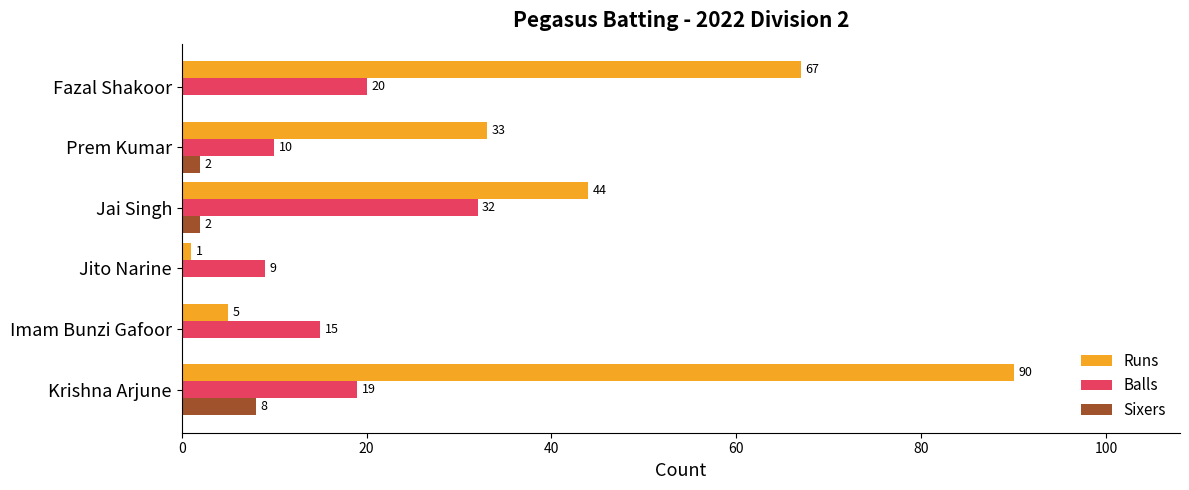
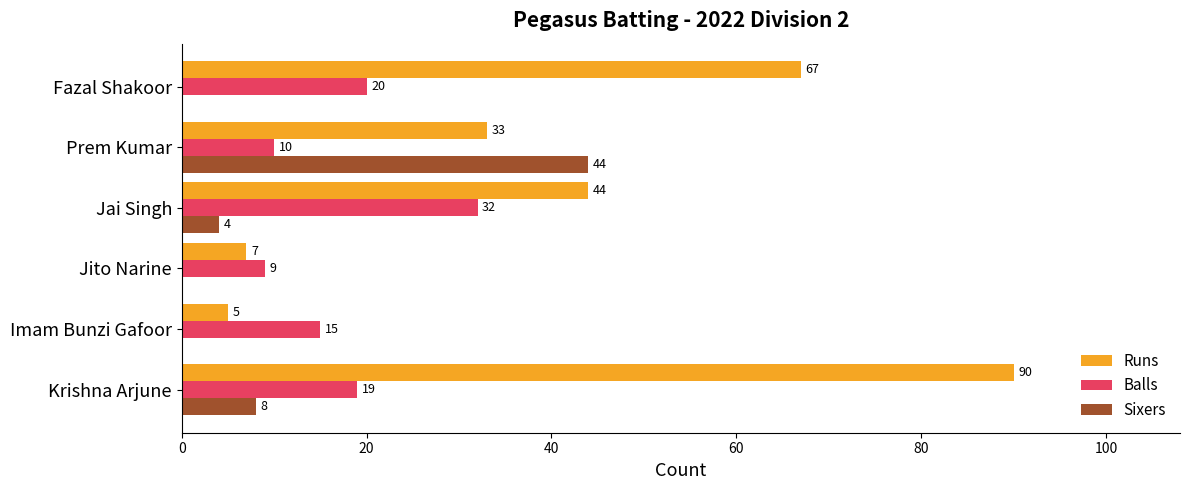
Sixers, Prem Kumar: 2 -> 44
Sixers, Jai Singh: 2 -> 4
Runs, Jito Narine: 1 -> 7
